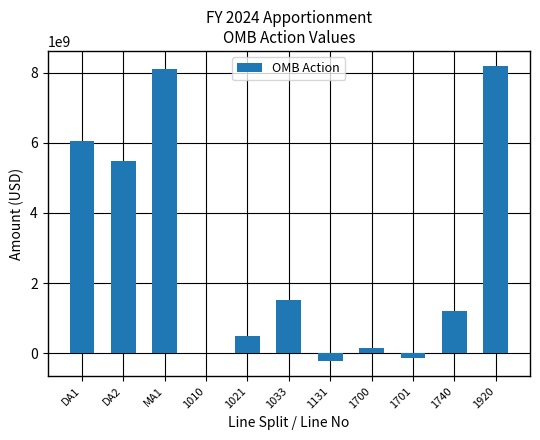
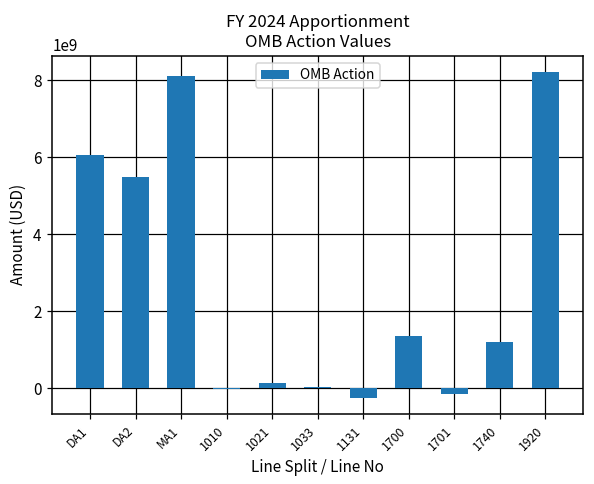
1021: 500000000 -> 100000000
1033: 1500000000 -> 0
1700: 200000000 -> 1400000000
